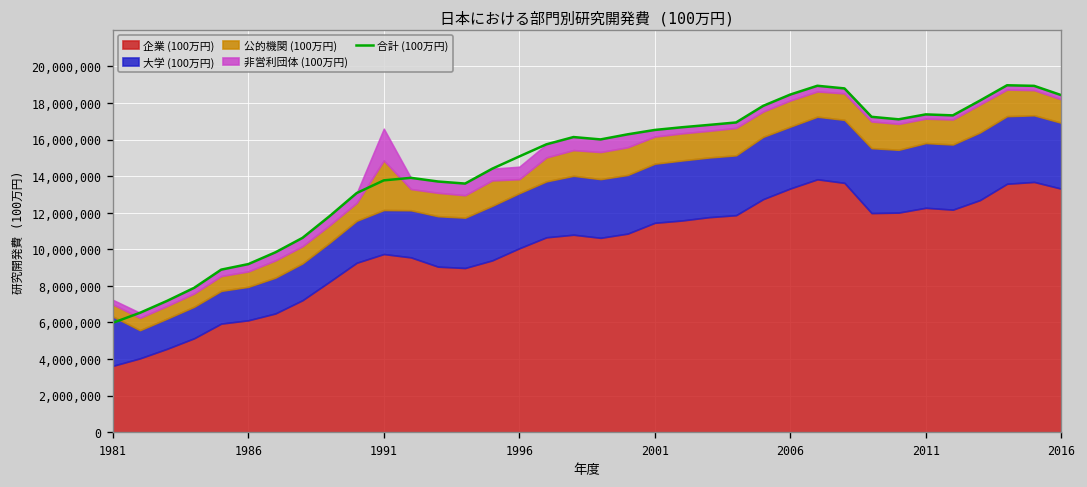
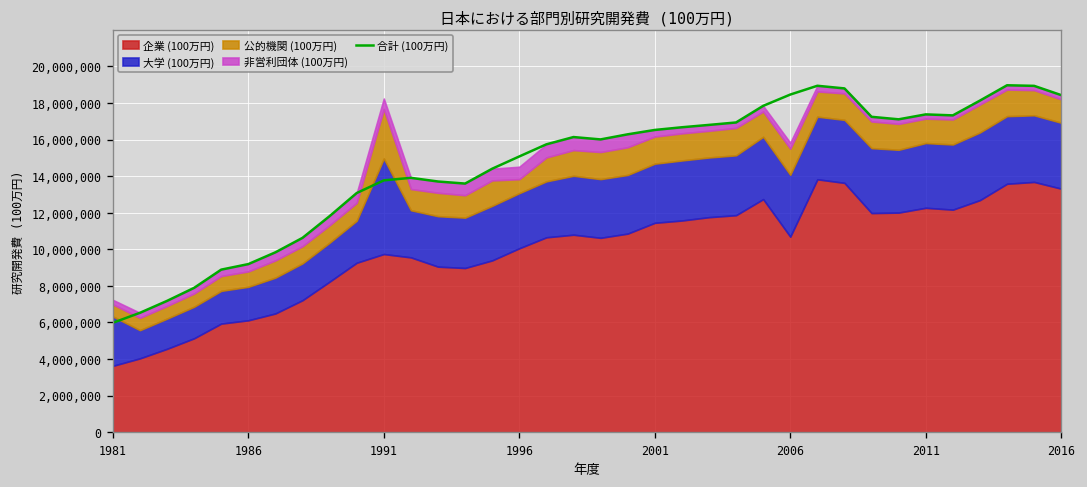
大学 (100万円), 1991: 2,400,000 -> 5,200,000
非営利団体 (100万円), 1991: 1,700,000 -> 600,000
企業 (100万円), 2006: 13,300,000 -> 10,700,000
